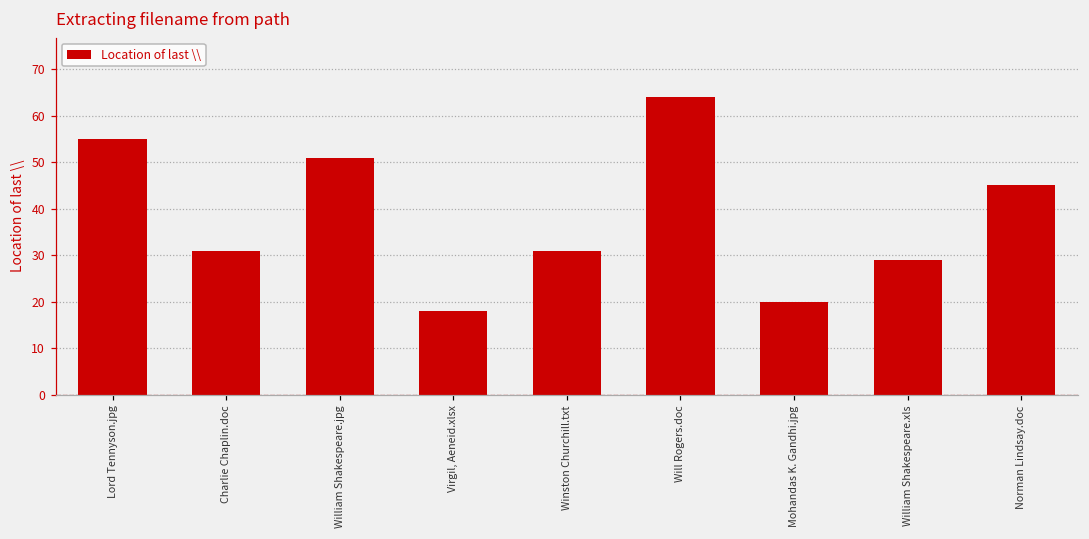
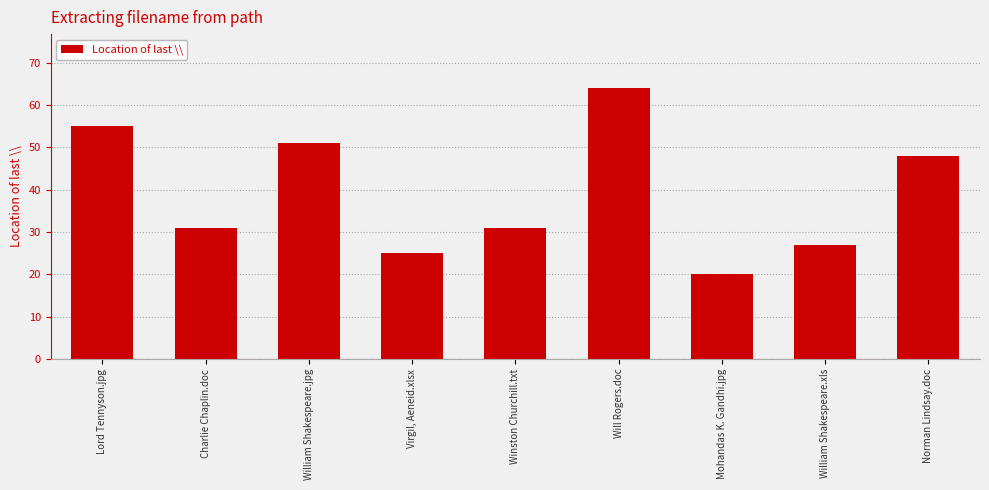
Virgil, Aeneid.xlsx: 18 -> 25
William Shakespeare.xls: 29 -> 27
Norman Lindsay.doc: 45 -> 48
